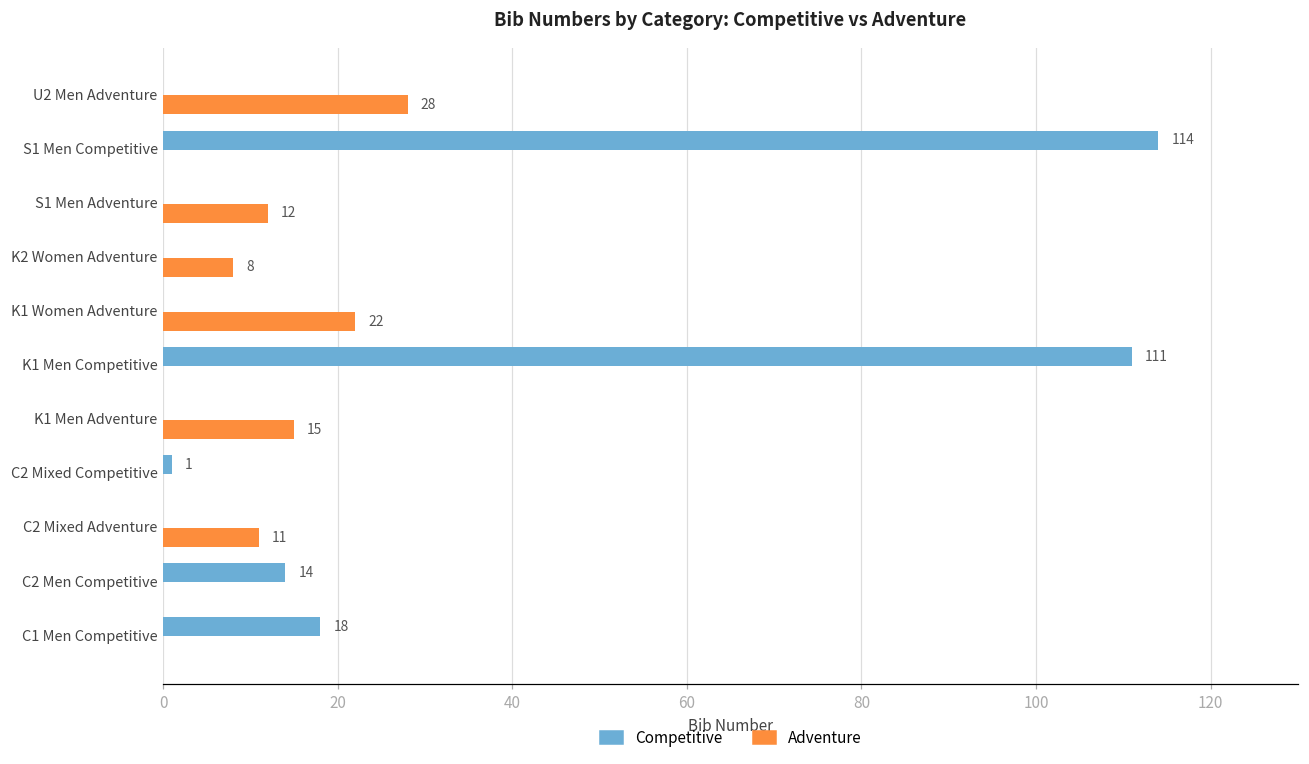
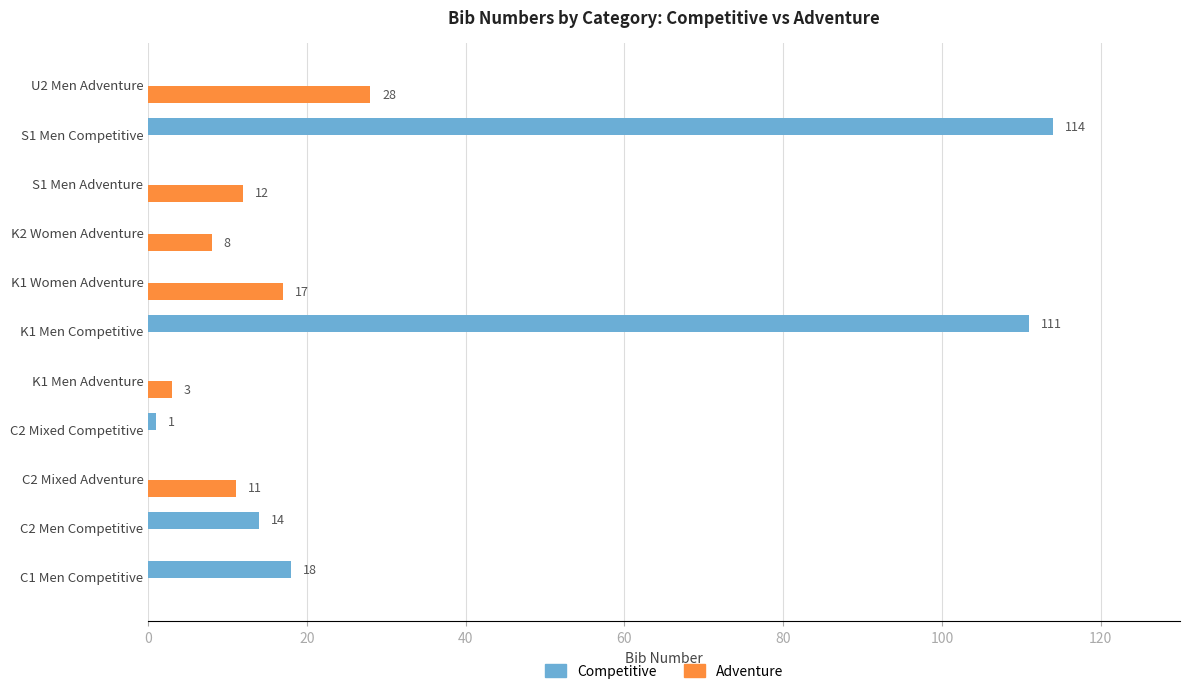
Adventure, K1 Women Adventure: 22 -> 17
Adventure, K1 Men Adventure: 15 -> 3
